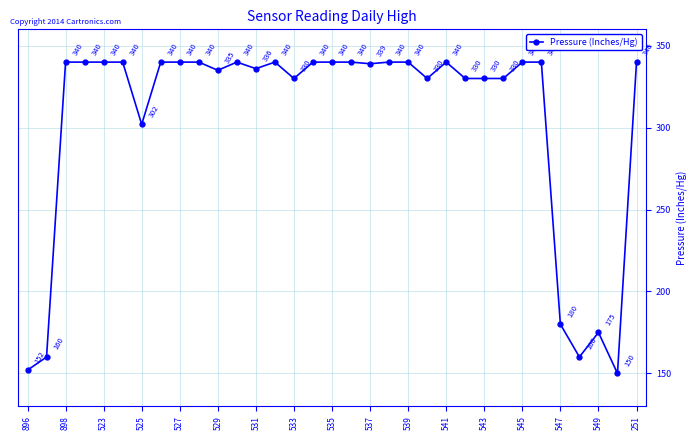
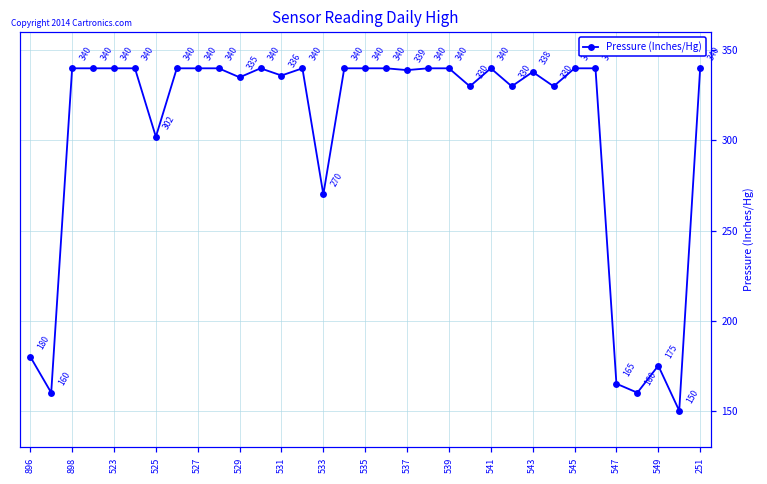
896: 152 -> 180
533: 330 -> 270
543: 330 -> 338
547: 180 -> 165
